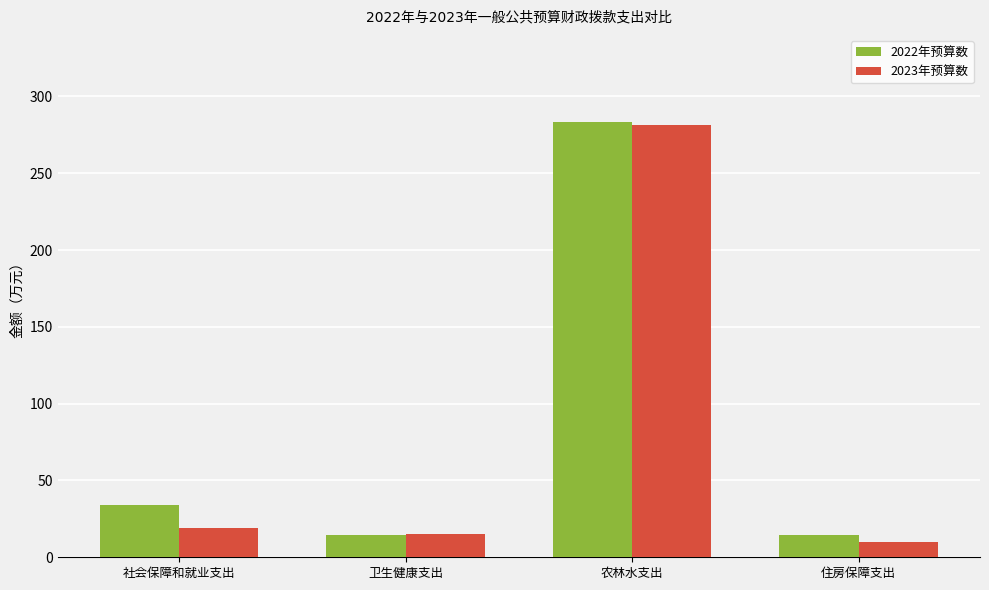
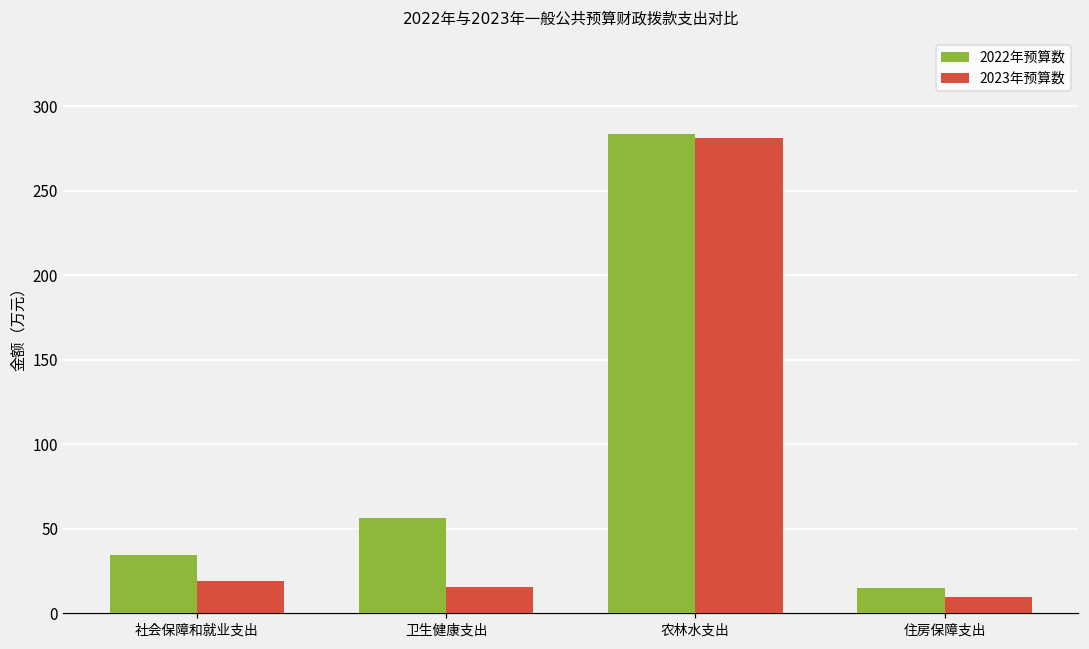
2022年预算数, 卫生健康支出: 15 -> 56
